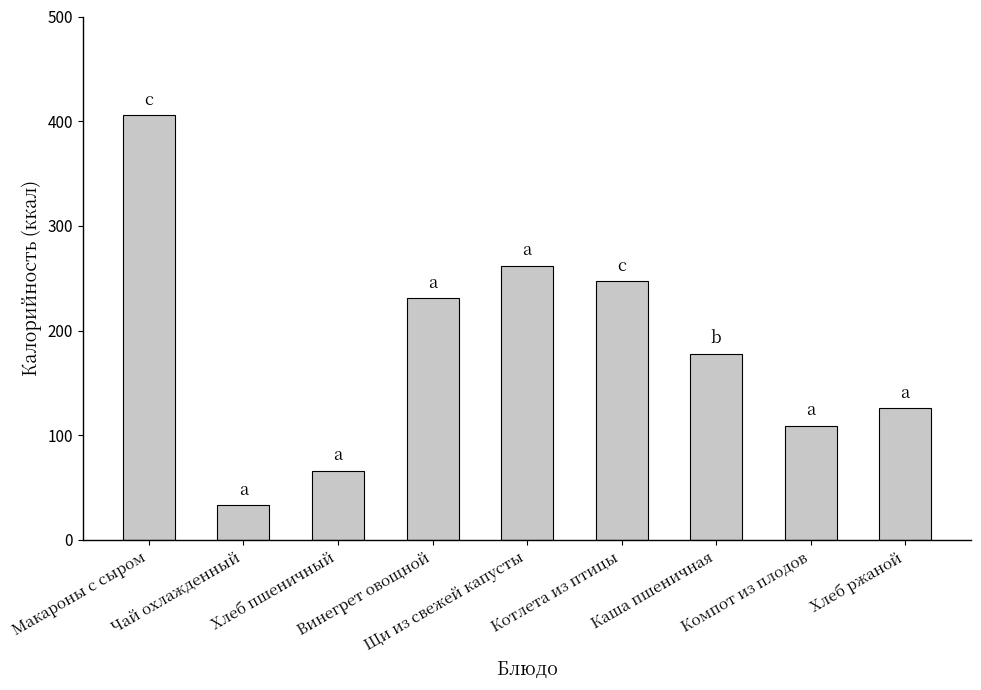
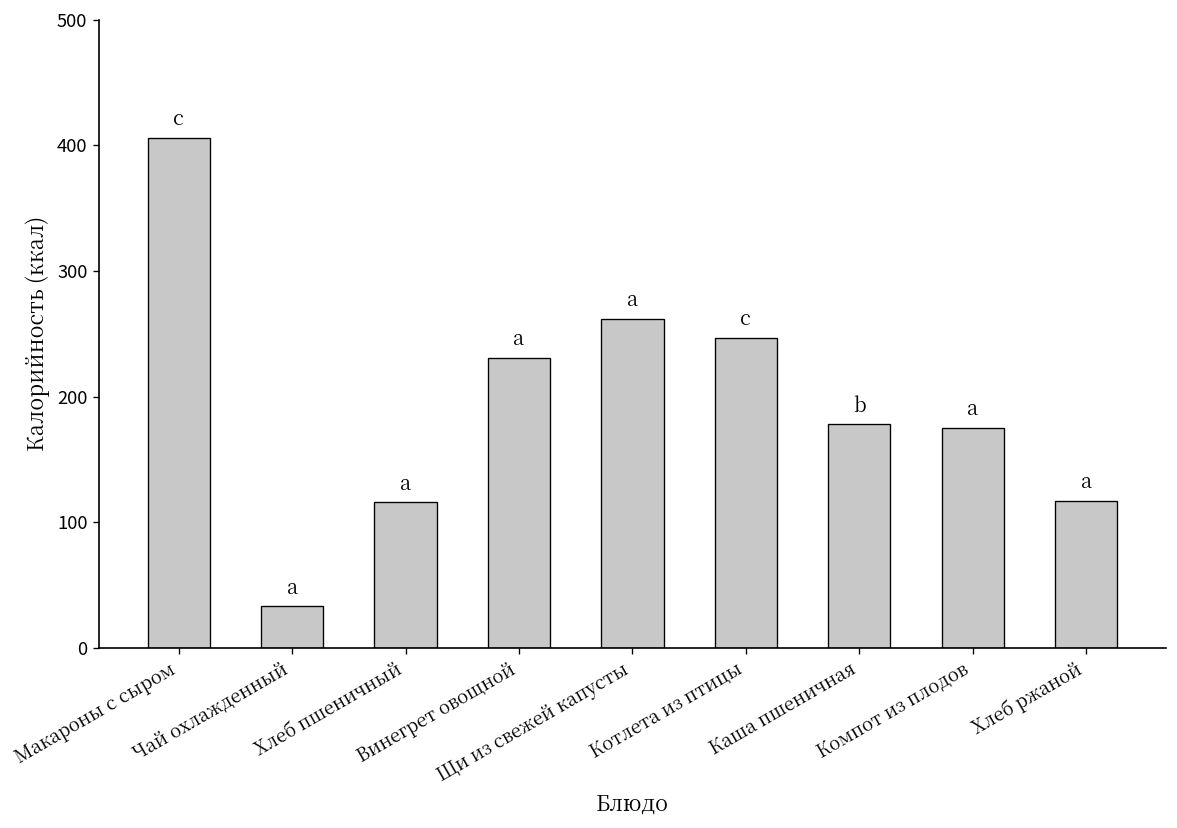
Хлеб пшеничный: 66 -> 116
Компот из плодов: 109 -> 175
Хлеб ржаной: 126 -> 117
